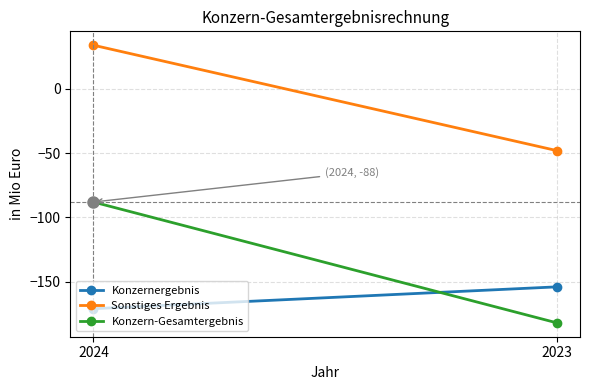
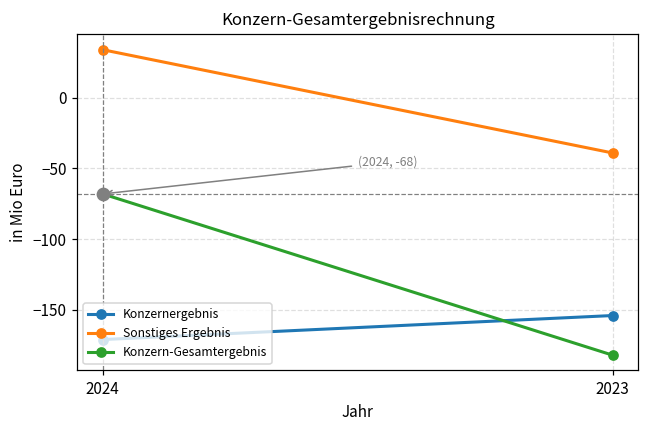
Konzern-Gesamtergebnis, 2024: -88 -> -68
Sonstiges Ergebnis, 2023: -48 -> -39
